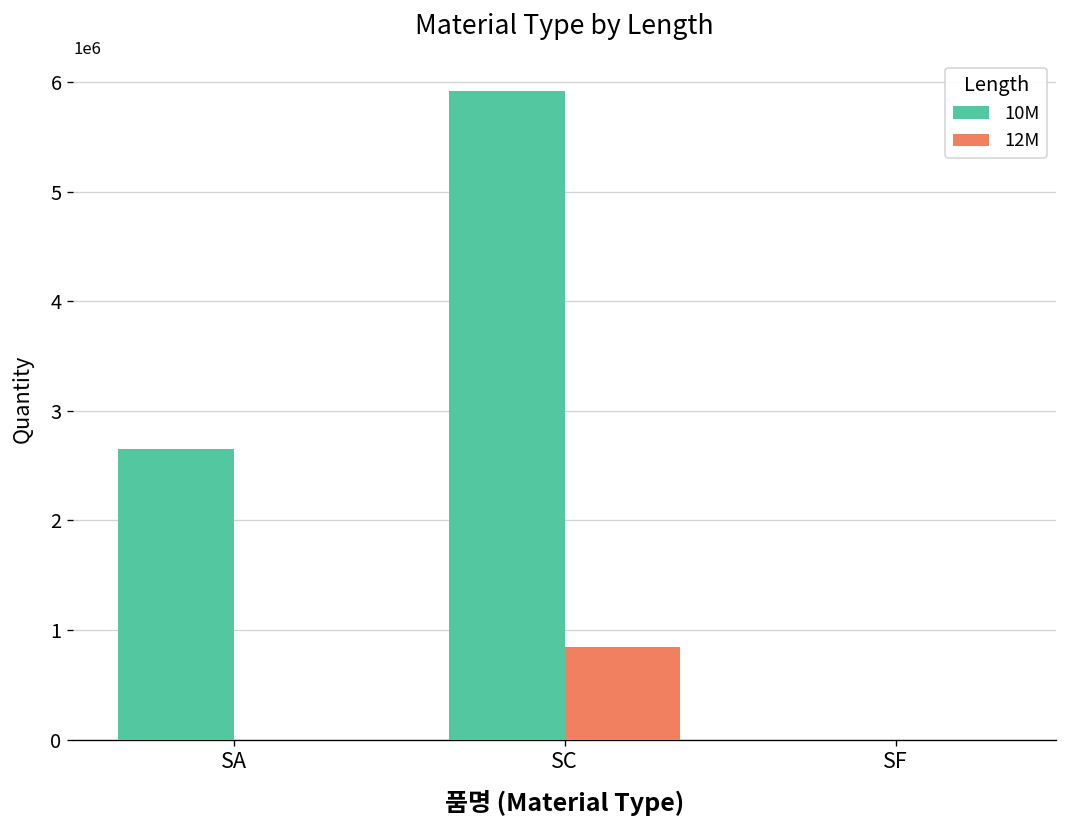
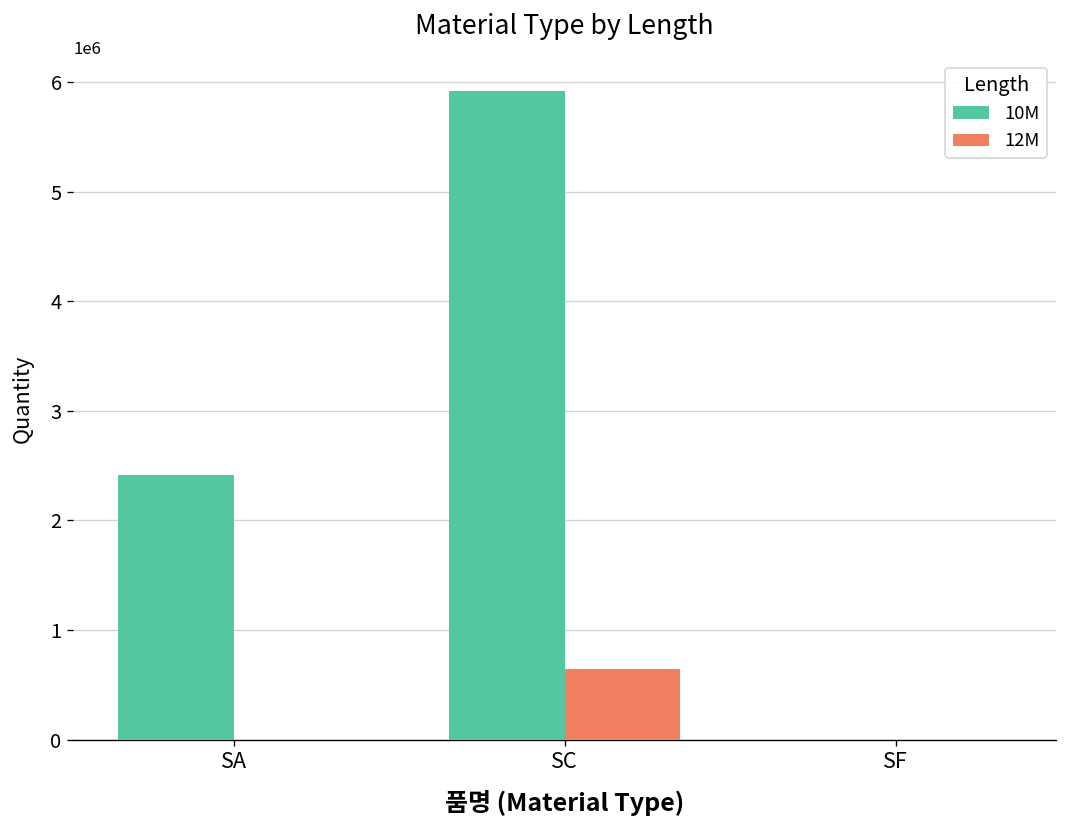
10M, SA: 2700000 -> 2400000
12M, SC: 800000 -> 600000
